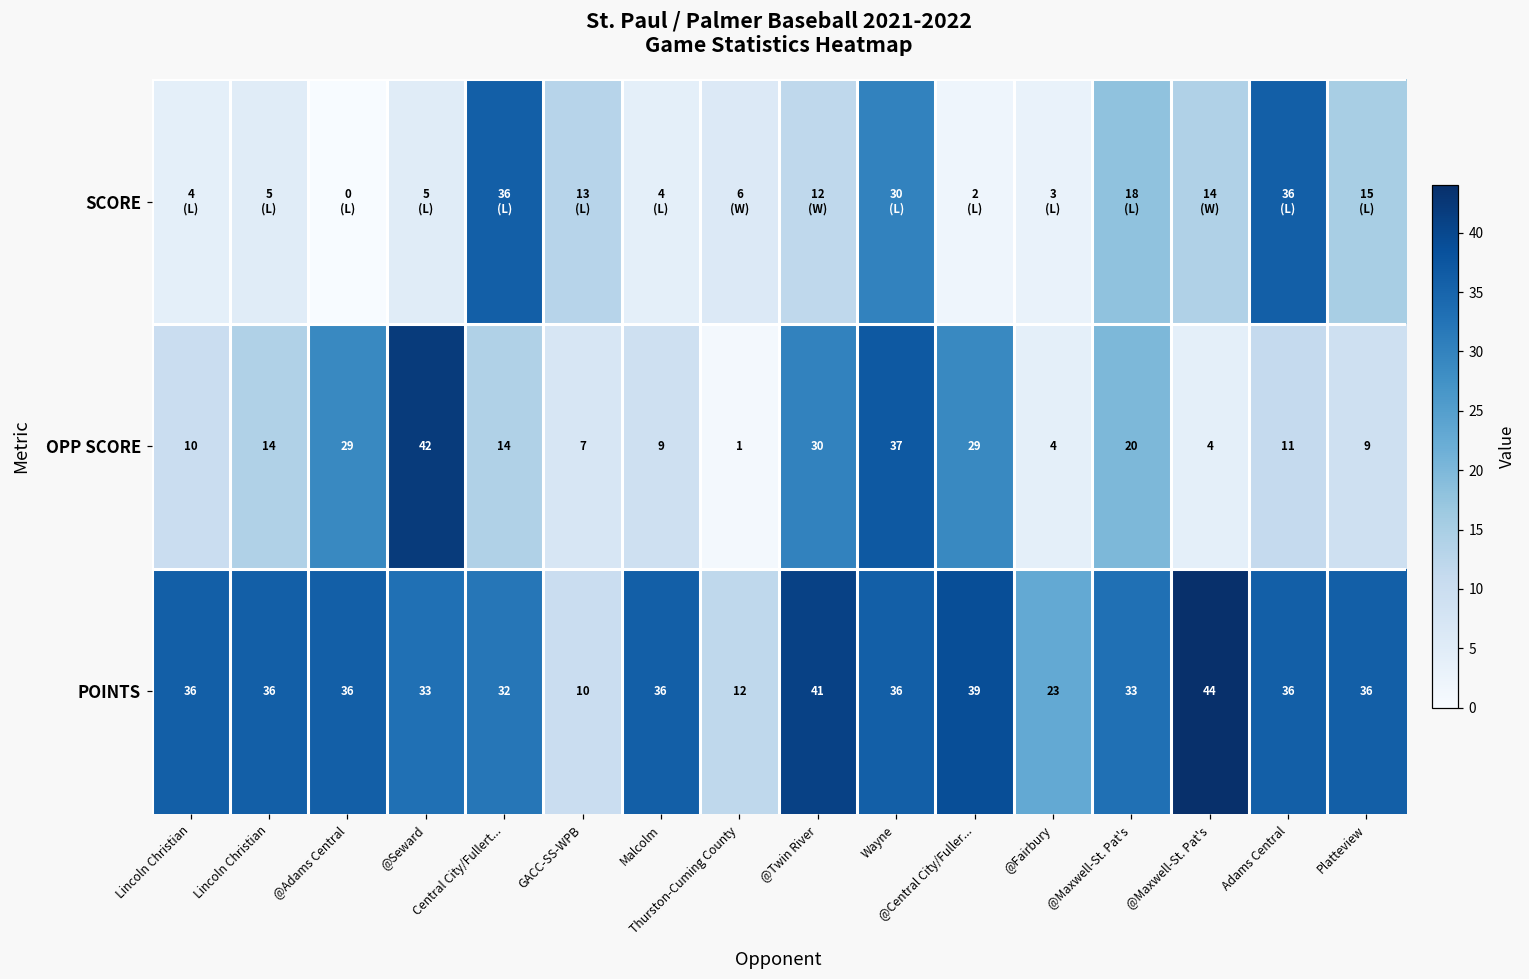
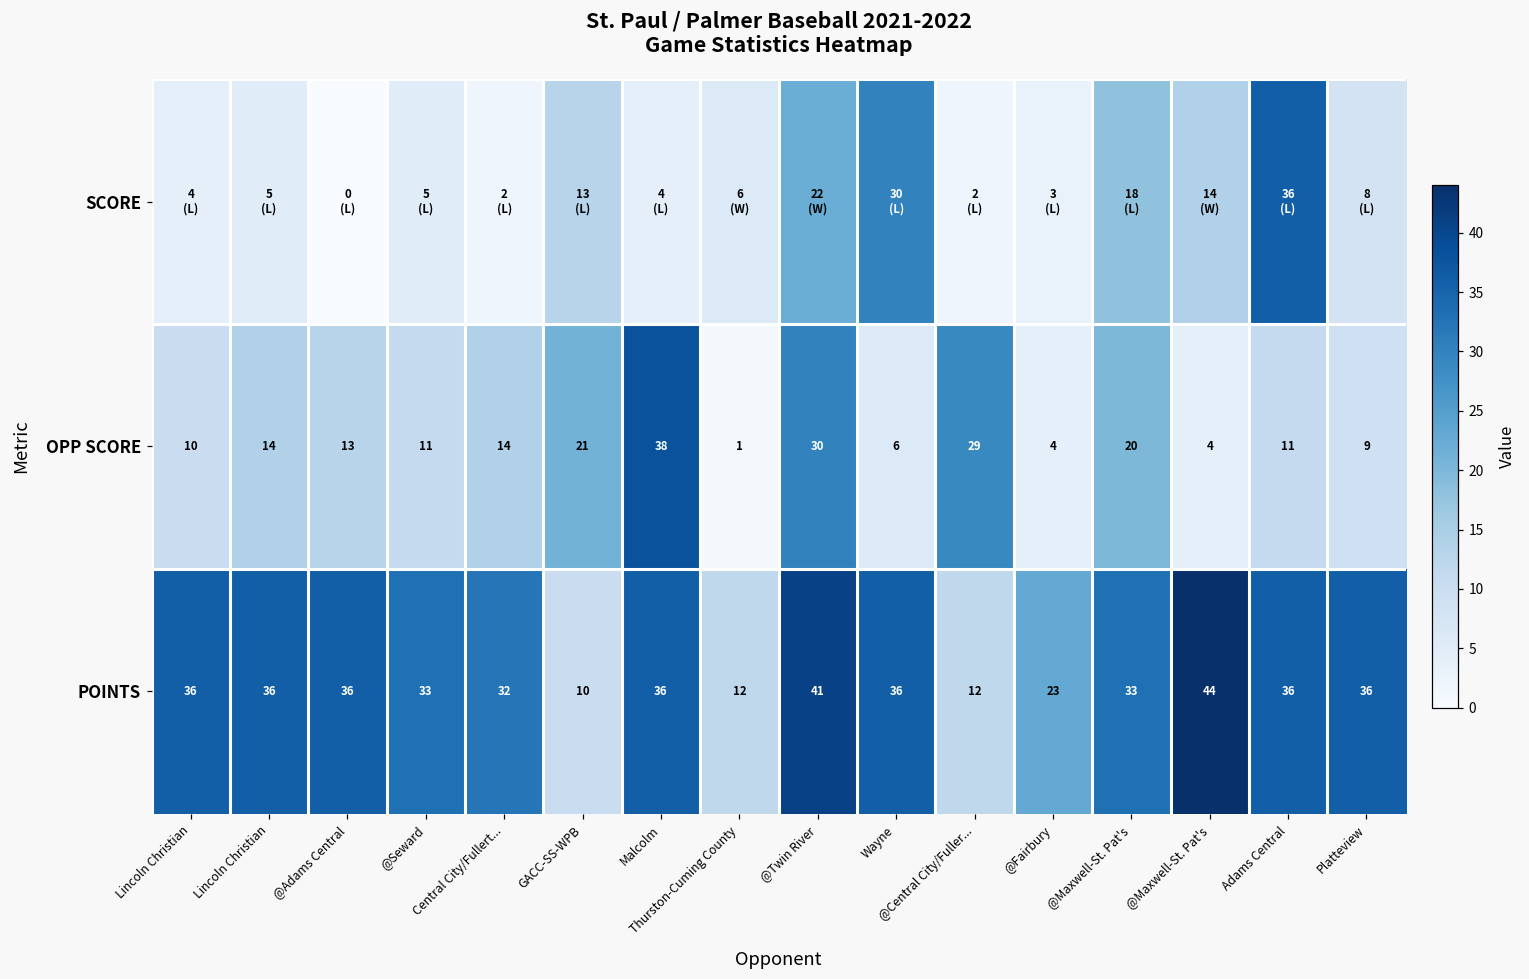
SCORE, Central City/Fullert...: 36 -> 2
SCORE, @Twin River: 12 -> 22
SCORE, Platteview: 15 -> 8
OPP SCORE, @Adams Central: 29 -> 13
OPP SCORE, @Seward: 42 -> 11
OPP SCORE, GACC-SS-WPB: 7 -> 21
OPP SCORE, Malcolm: 9 -> 38
OPP SCORE, Wayne: 37 -> 6
POINTS, @Central City/Fuller...: 39 -> 12
